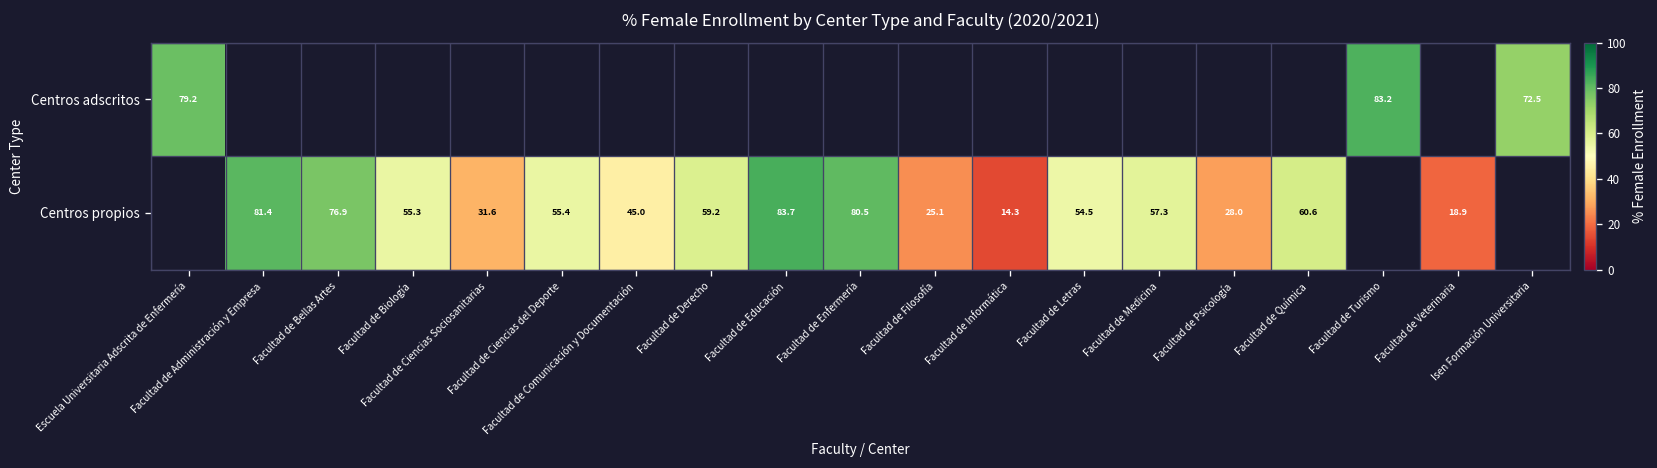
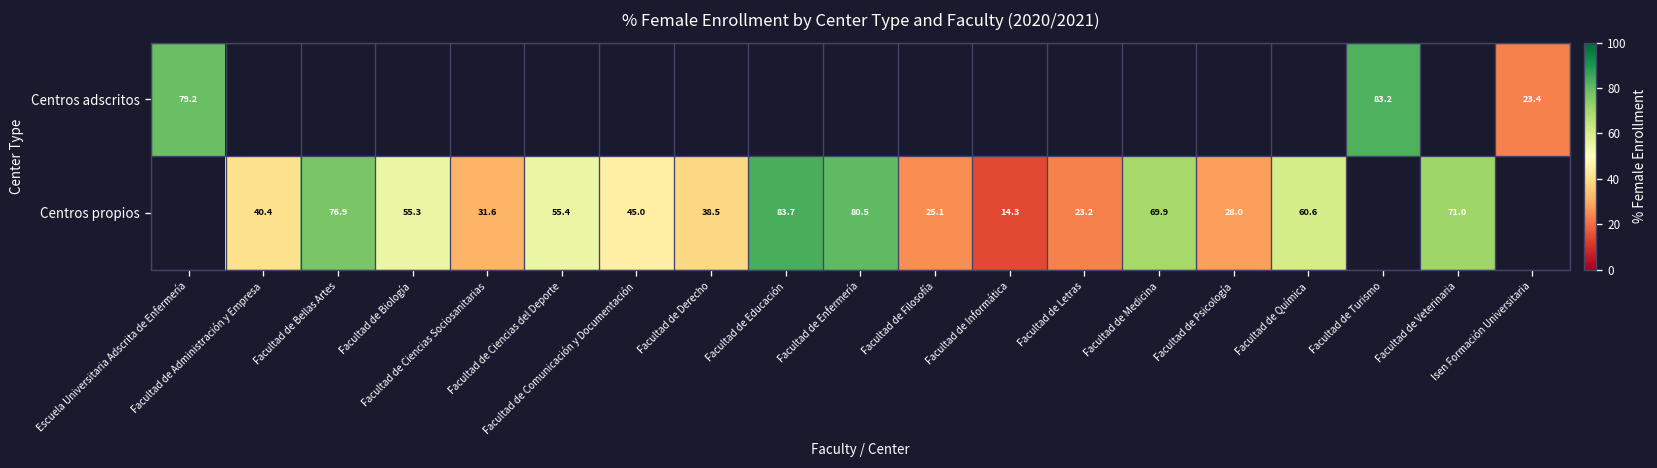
Centros adscritos, Isen Formación Universitaria: 72.5 -> 23.4
Centros propios, Facultad de Administración y Empresa: 81.4 -> 40.4
Centros propios, Facultad de Derecho: 59.2 -> 38.5
Centros propios, Facultad de Letras: 54.5 -> 23.2
Centros propios, Facultad de Medicina: 57.3 -> 69.9
Centros propios, Facultad de Veterinaria: 18.9 -> 71.0
